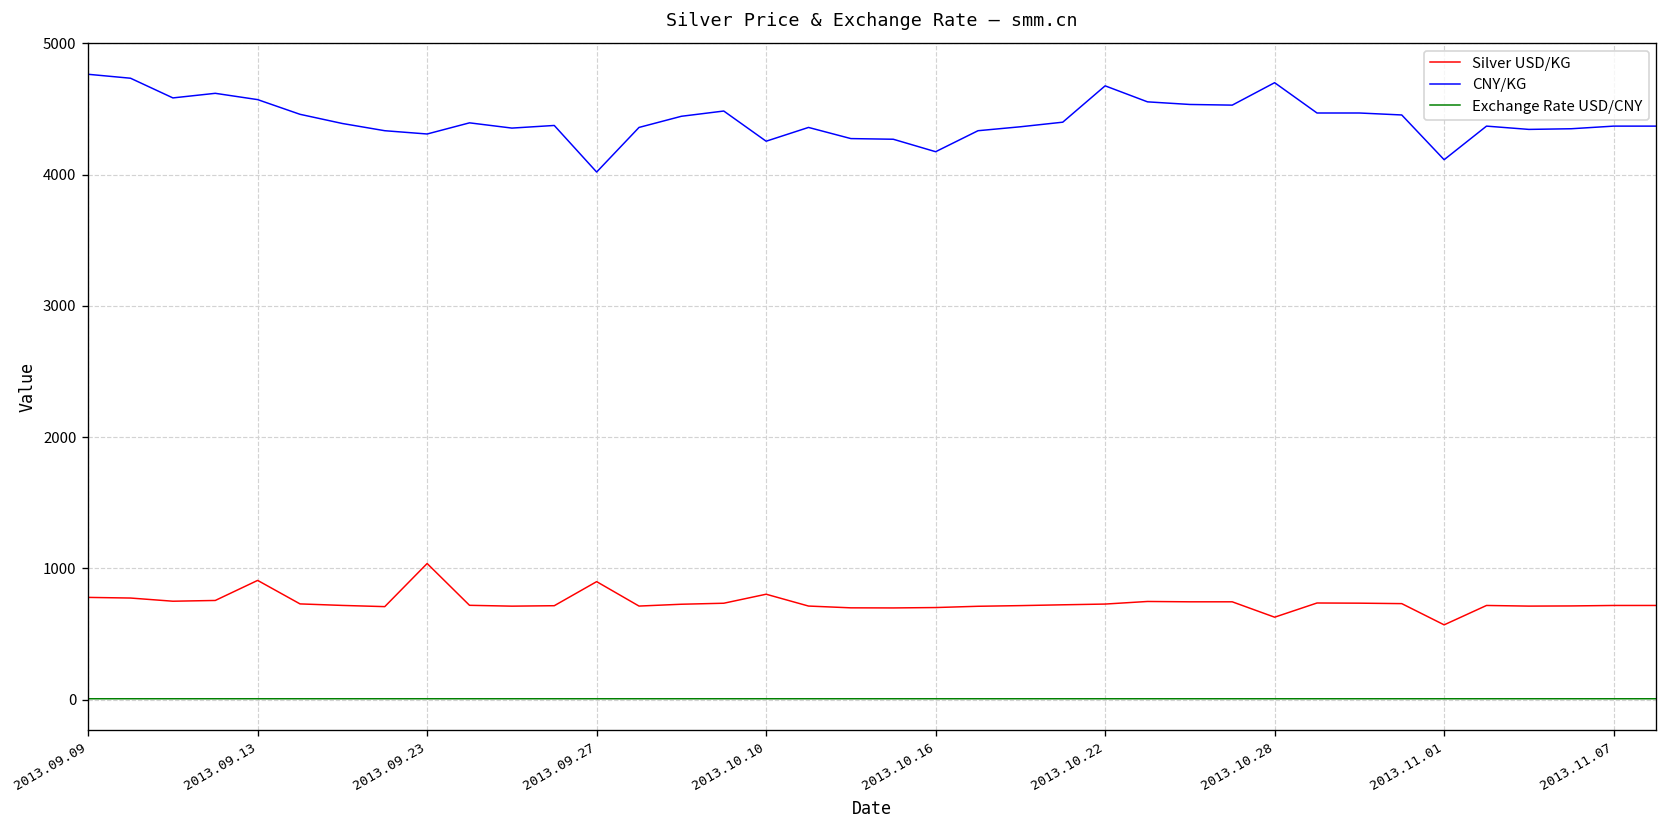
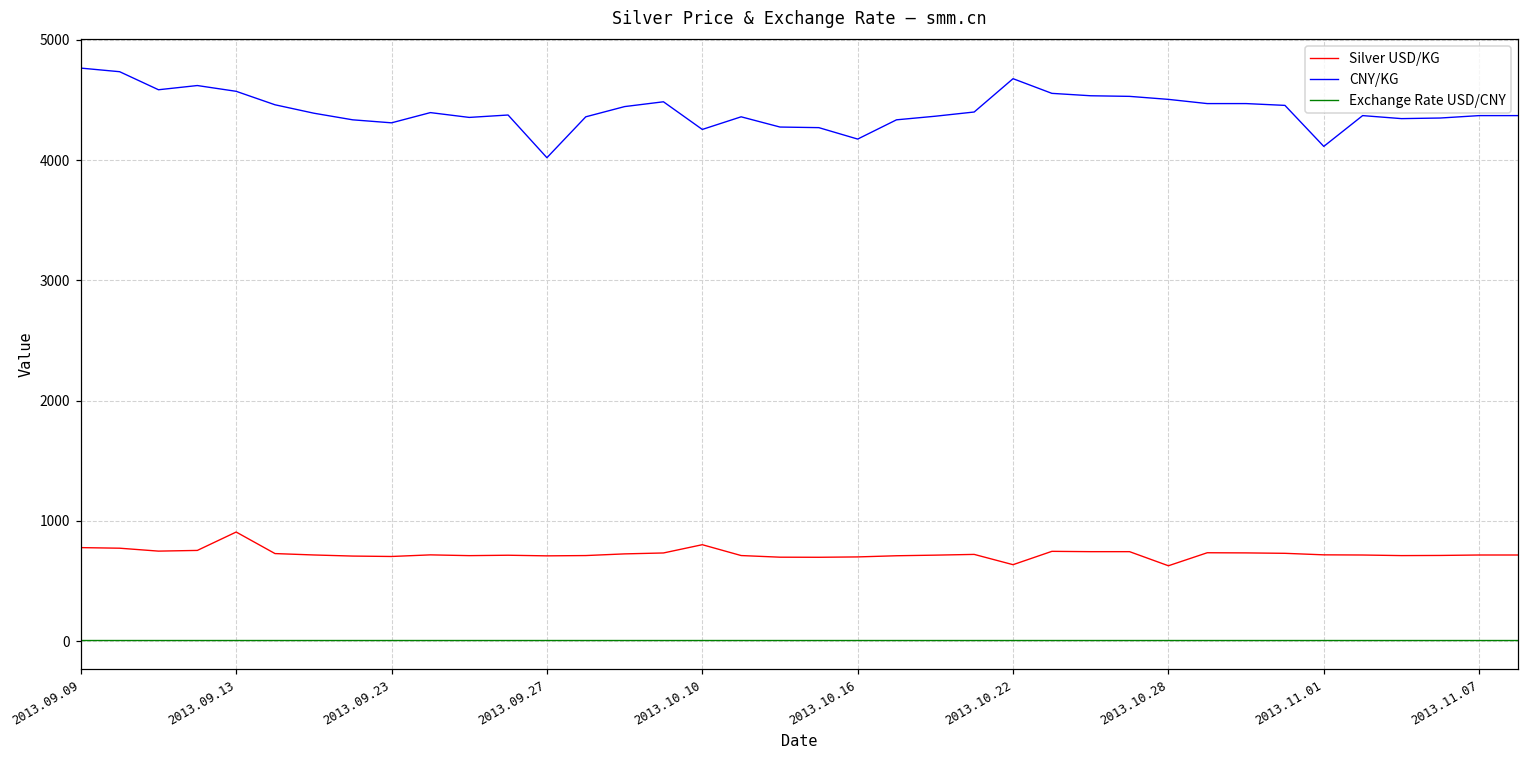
Silver USD/KG, 2013.09.23: 1040 -> 700
Silver USD/KG, 2013.09.27: 900 -> 710
Silver USD/KG, 2013.10.22: 730 -> 640
CNY/KG, 2013.10.28: 4700 -> 4510
Silver USD/KG, 2013.11.01: 570 -> 720
